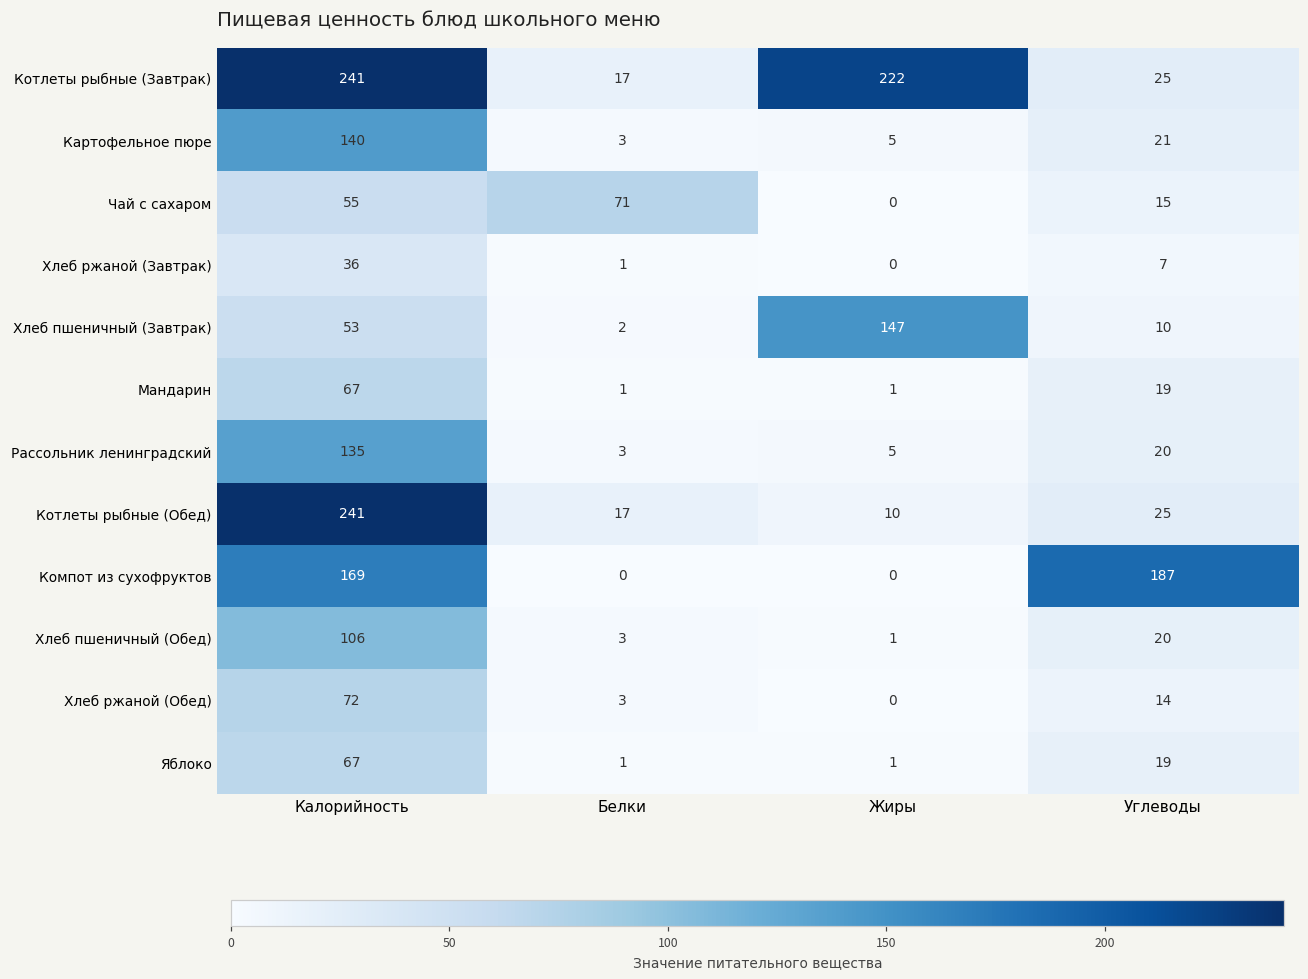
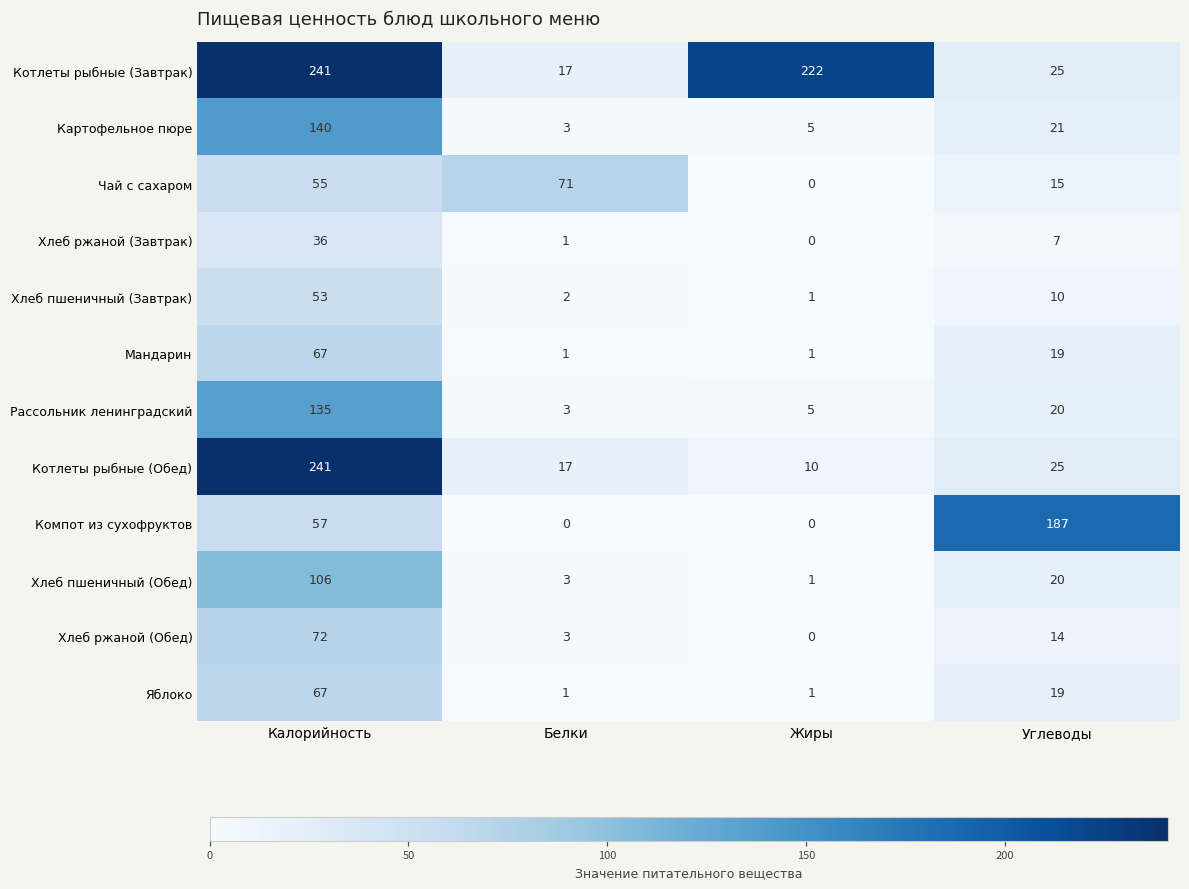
Хлеб пшеничный (Завтрак), Жиры: 147 -> 1
Компот из сухофруктов, Калорийность: 169 -> 57
